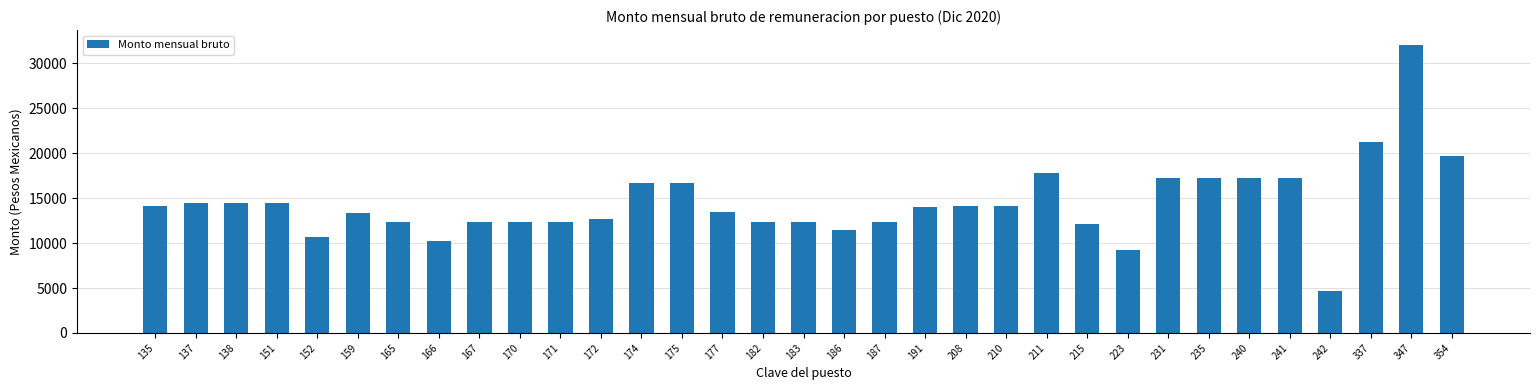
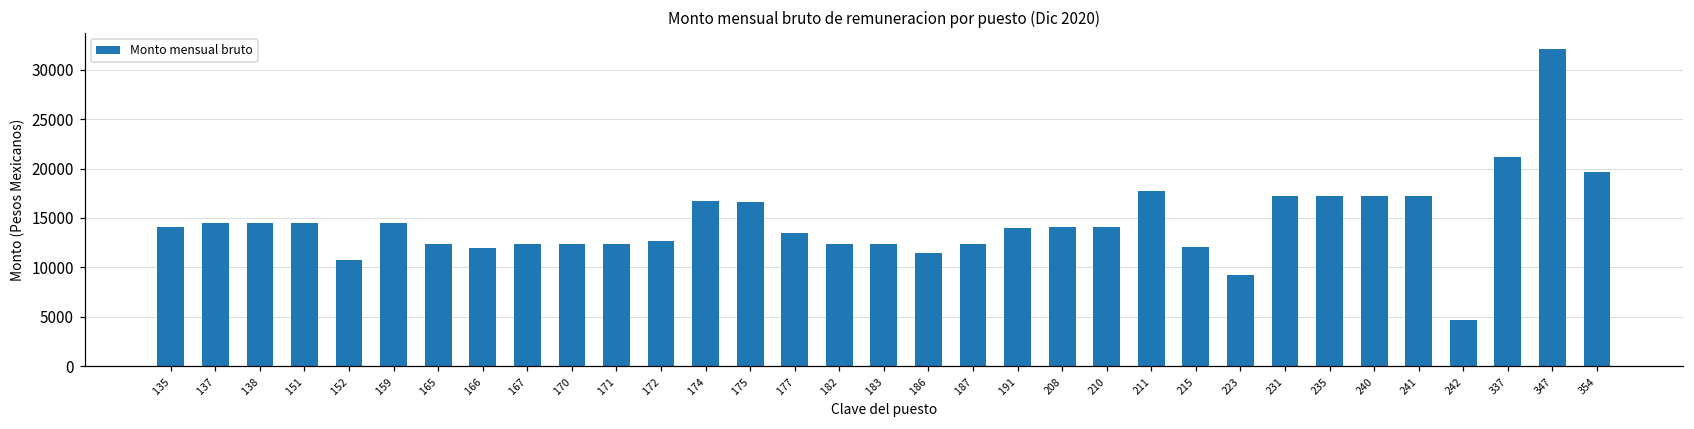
159: 13000 -> 14000
166: 10000 -> 12000
